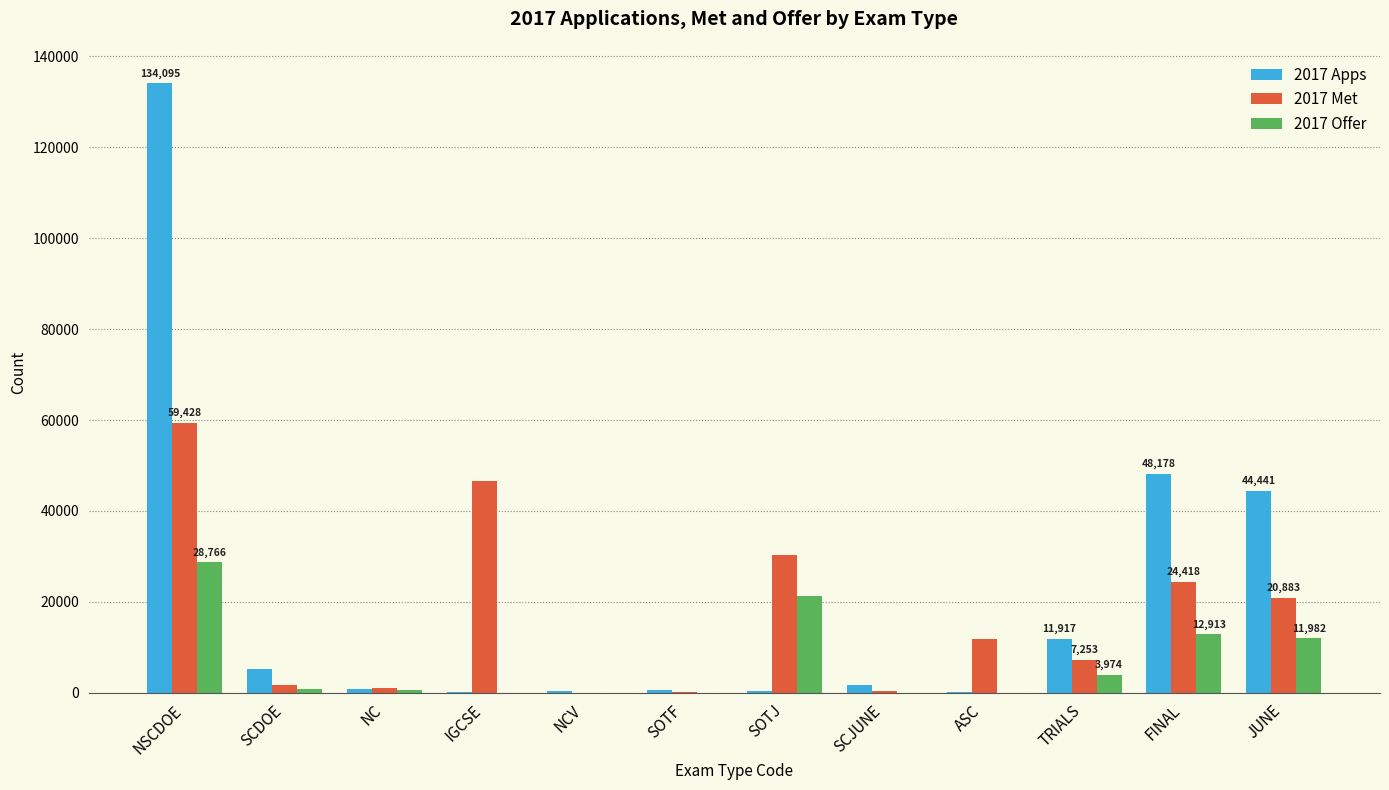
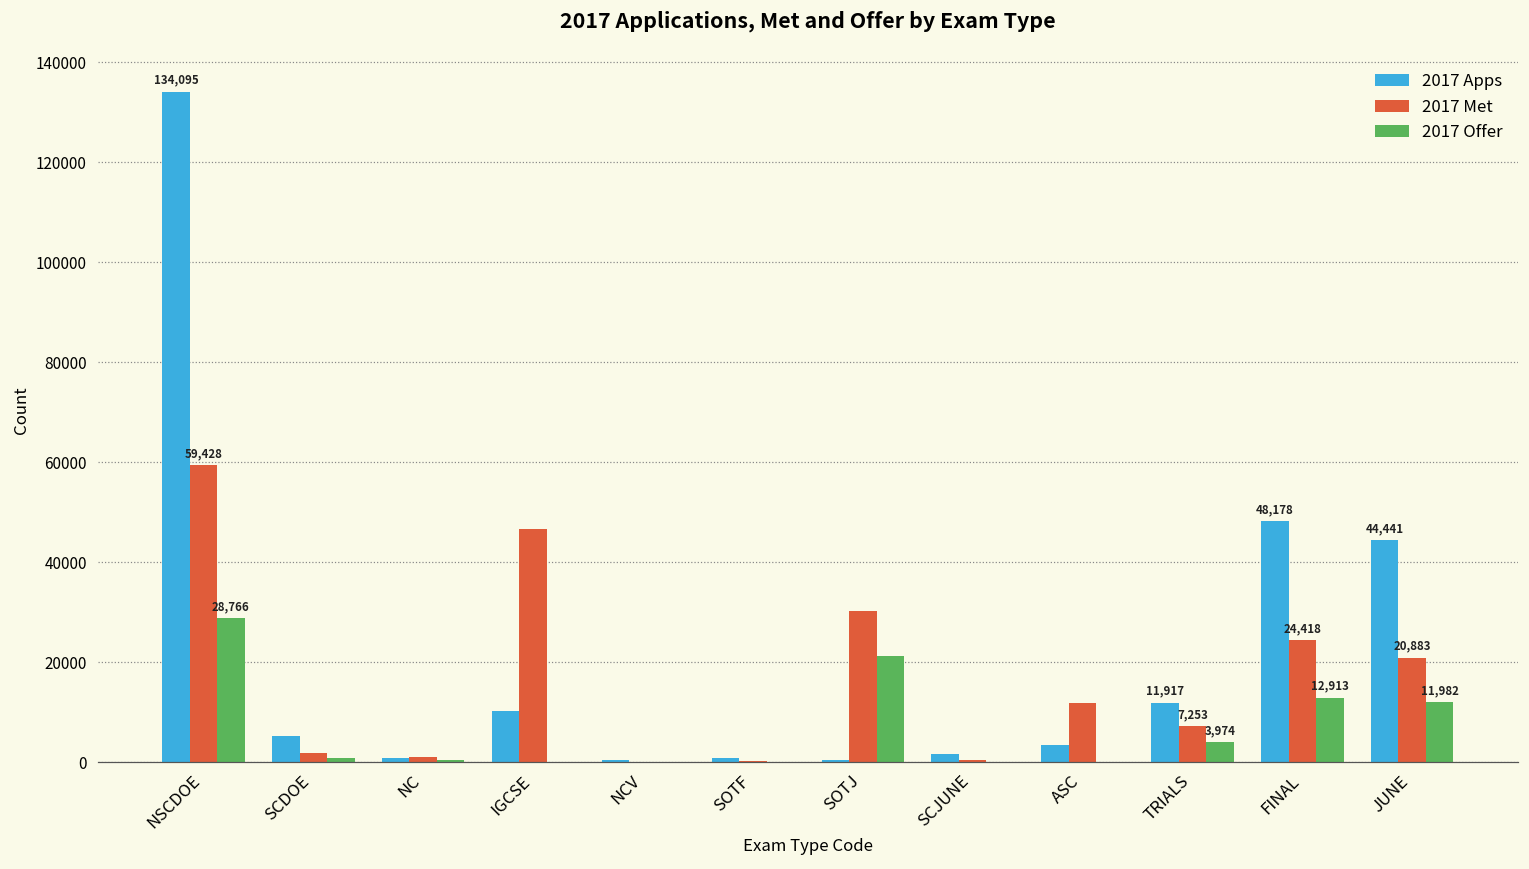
2017 Apps, IGCSE: 0 -> 10000
2017 Apps, ASC: 0 -> 3000
